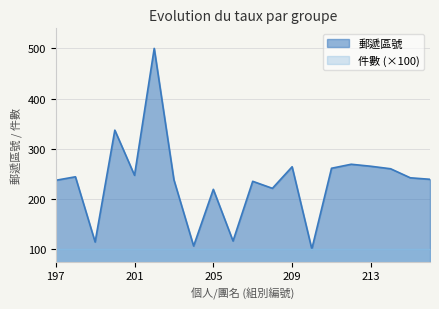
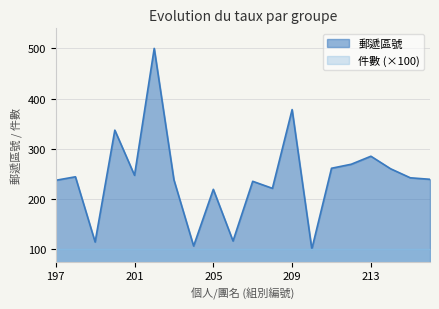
郵遞區號, 209: 260 -> 380
郵遞區號, 213: 270 -> 290
